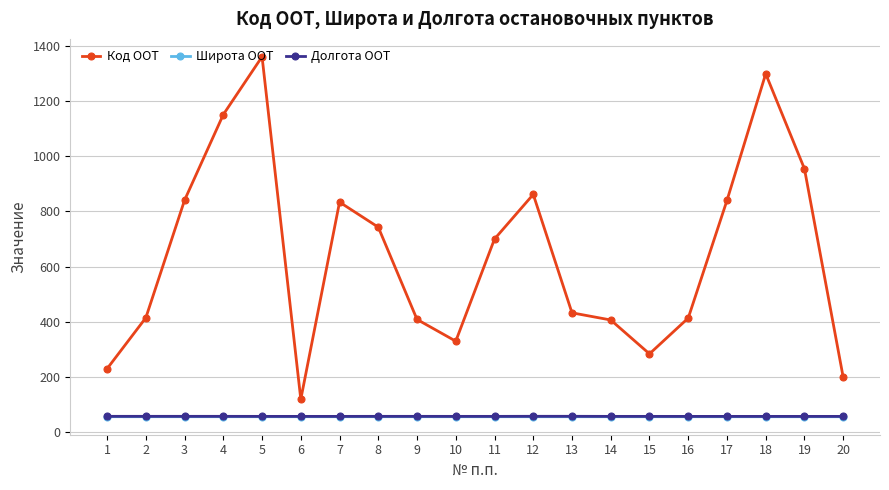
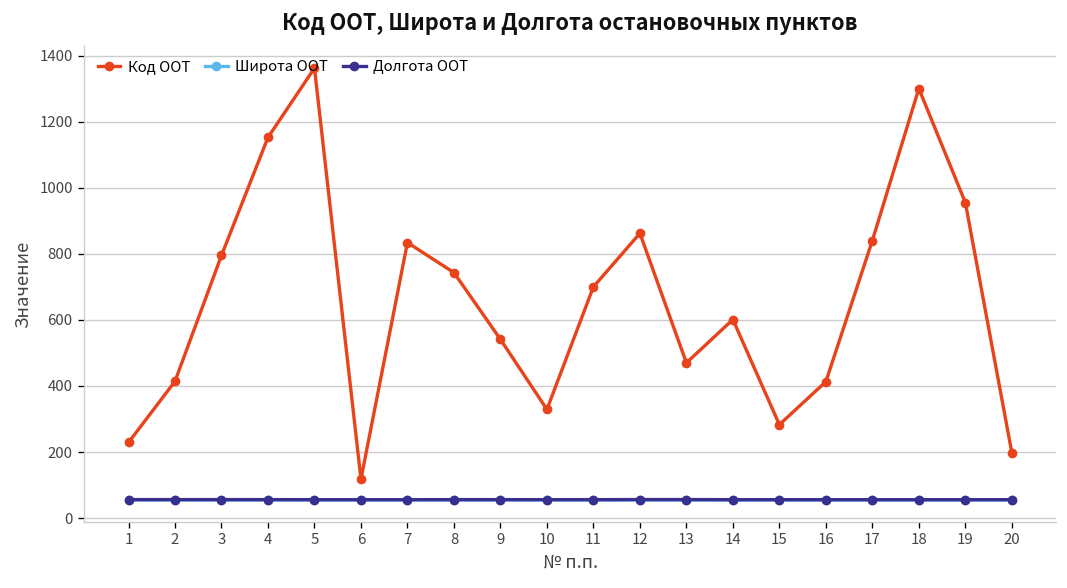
Код ООТ, 3: 840 -> 800
Код ООТ, 9: 410 -> 540
Код ООТ, 13: 430 -> 470
Код ООТ, 14: 410 -> 600
